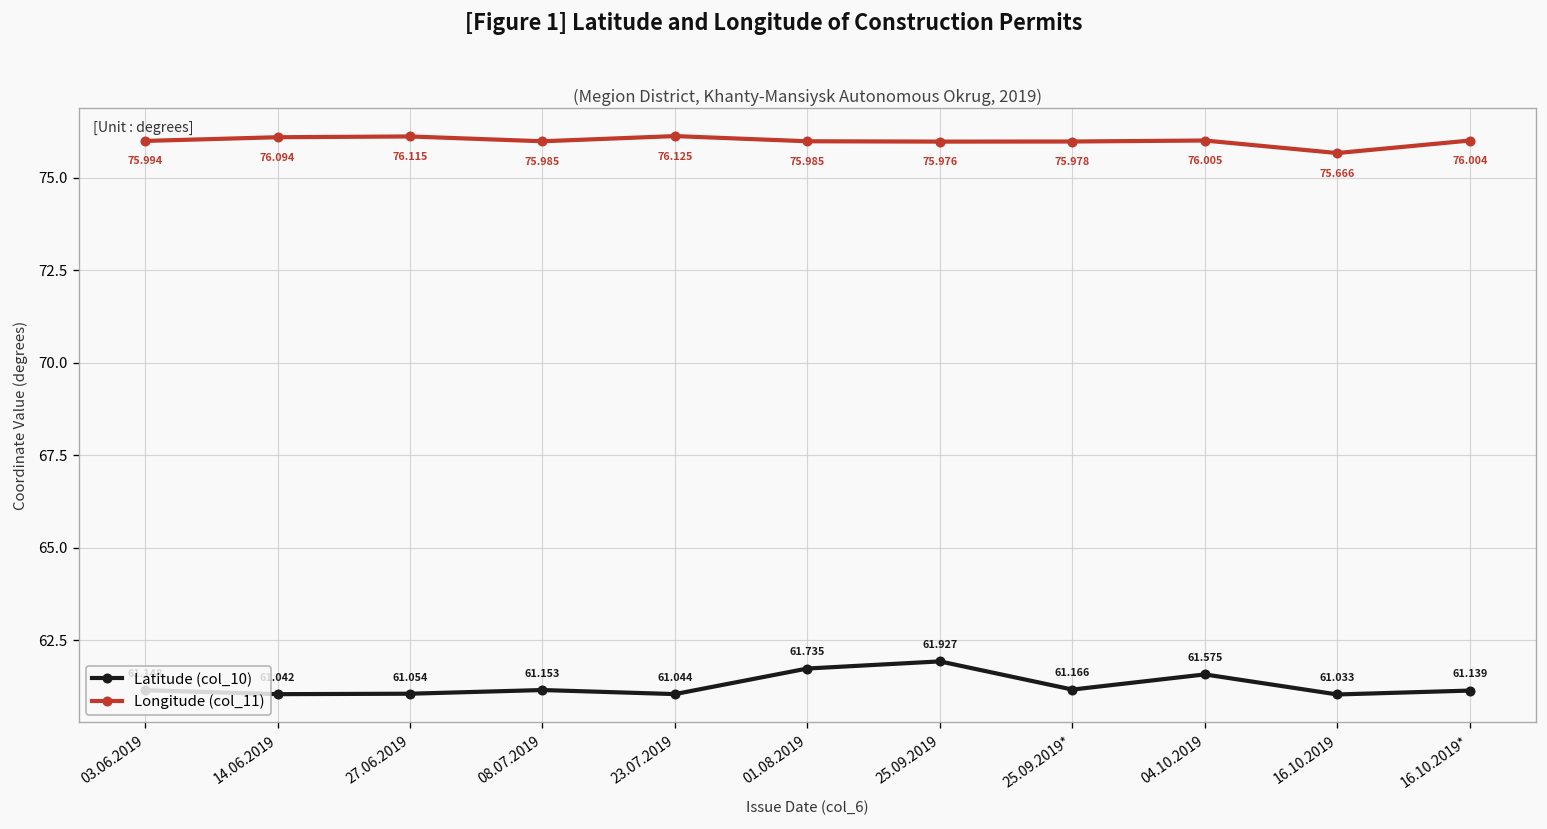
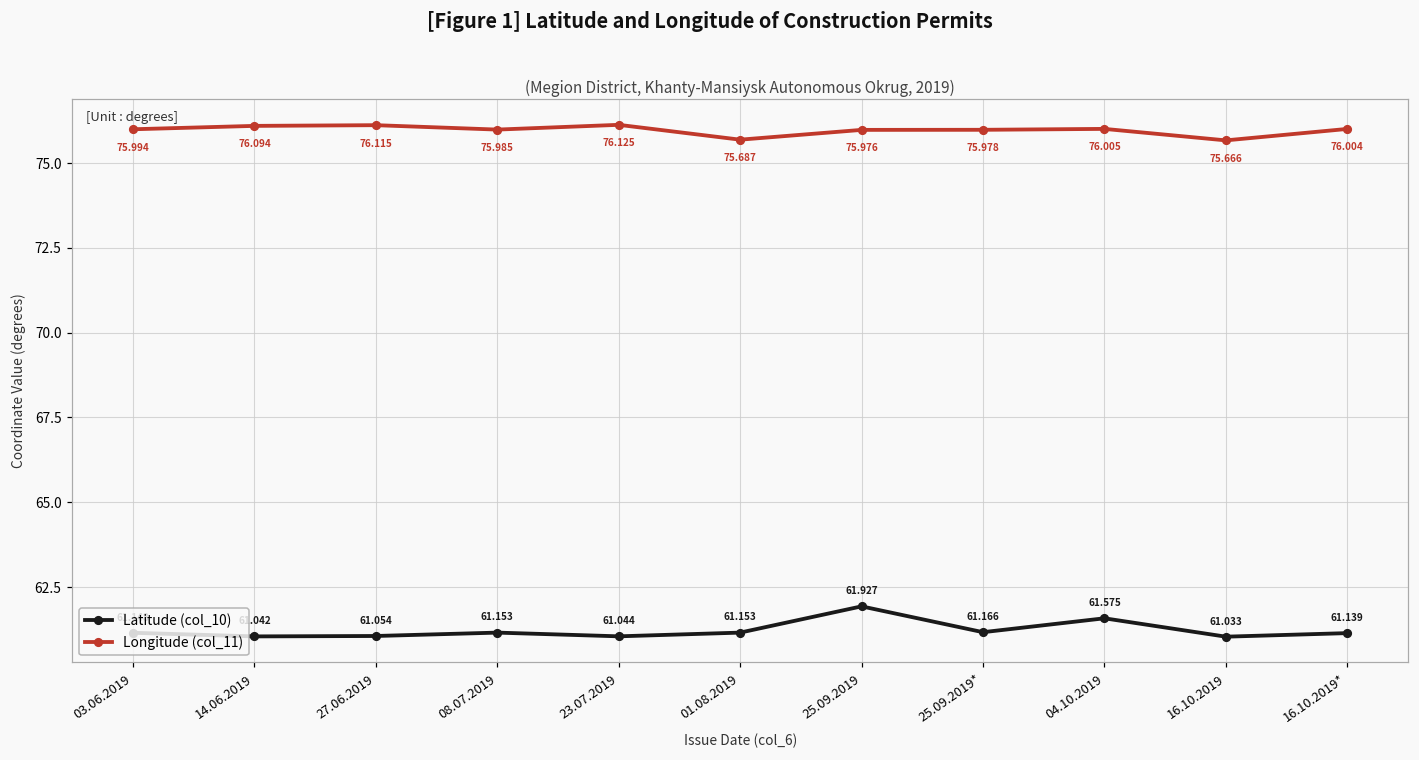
Latitude (col_10), 01.08.2019: 61.735 -> 61.153
Longitude (col_11), 01.08.2019: 75.985 -> 75.687
